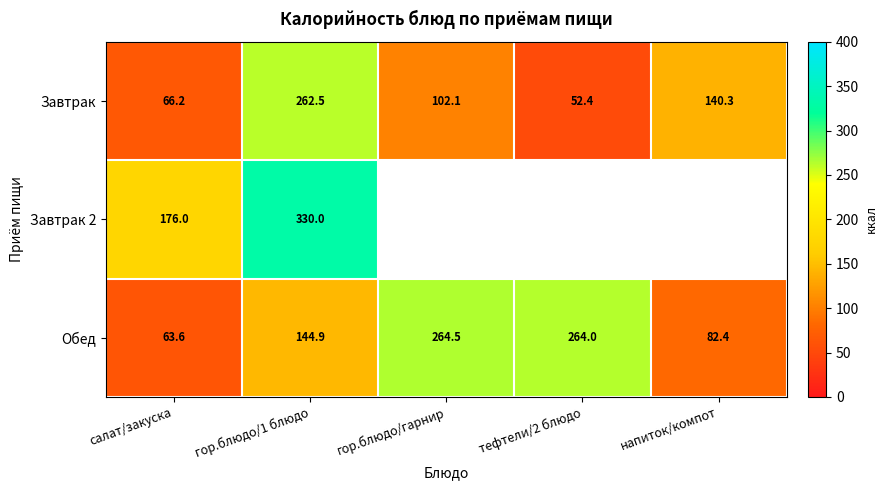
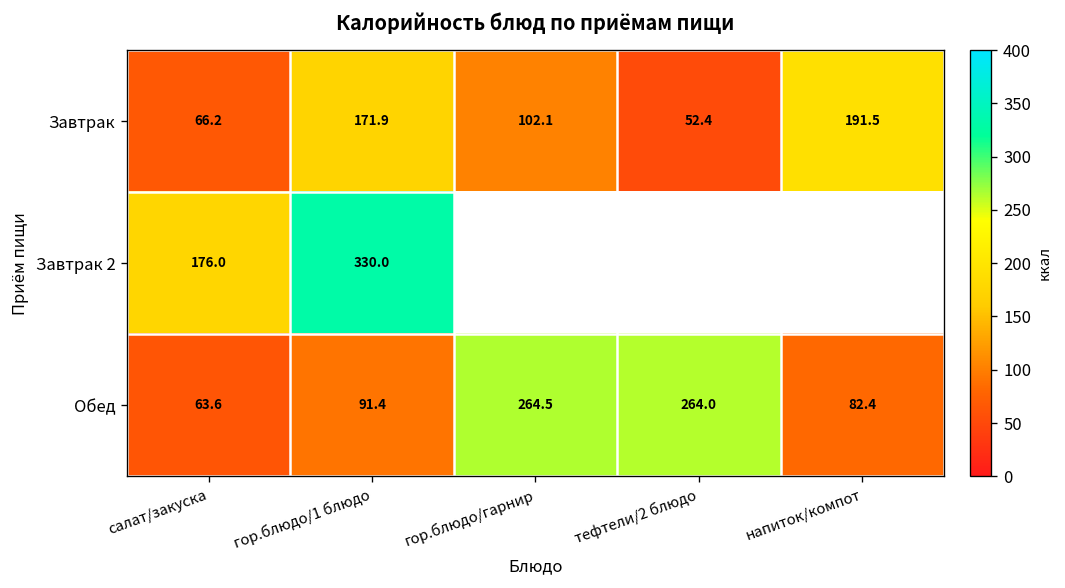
Завтрак, гор.блюдо/1 блюдо: 262.5 -> 171.9
Завтрак, напиток/компот: 140.3 -> 191.5
Обед, гор.блюдо/1 блюдо: 144.9 -> 91.4
